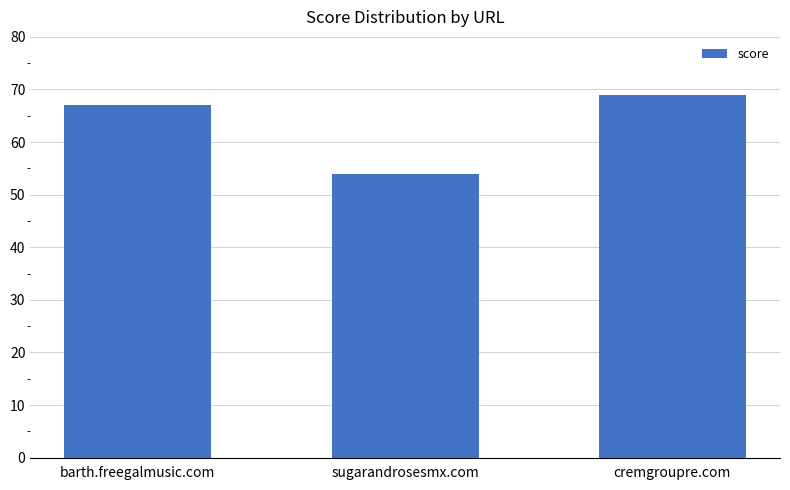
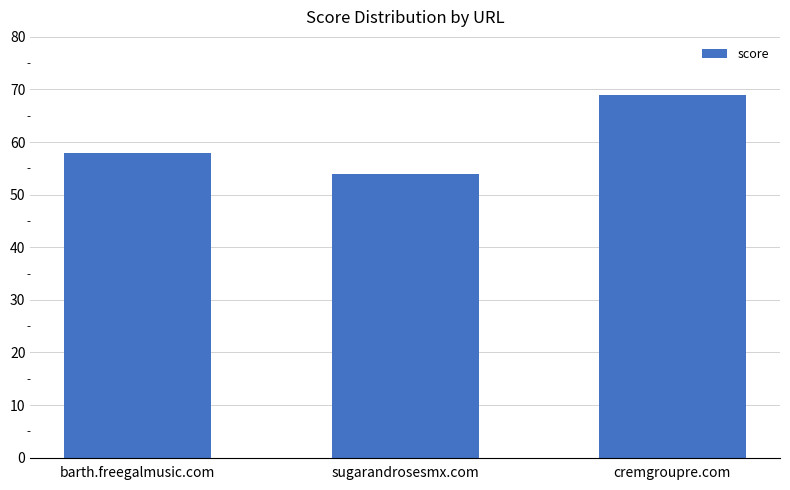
barth.freegalmusic.com: 67 -> 58
